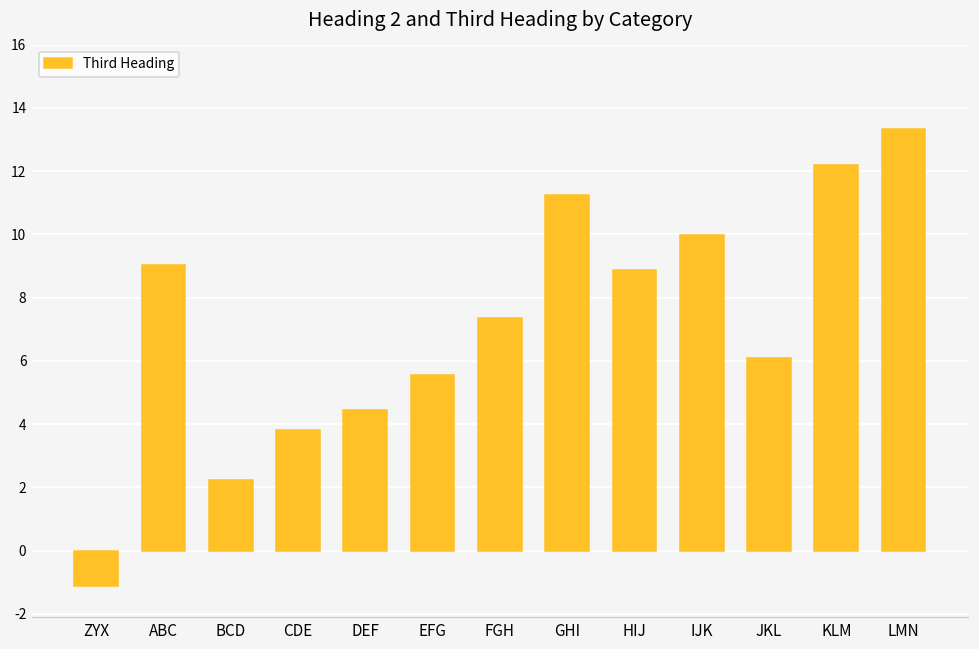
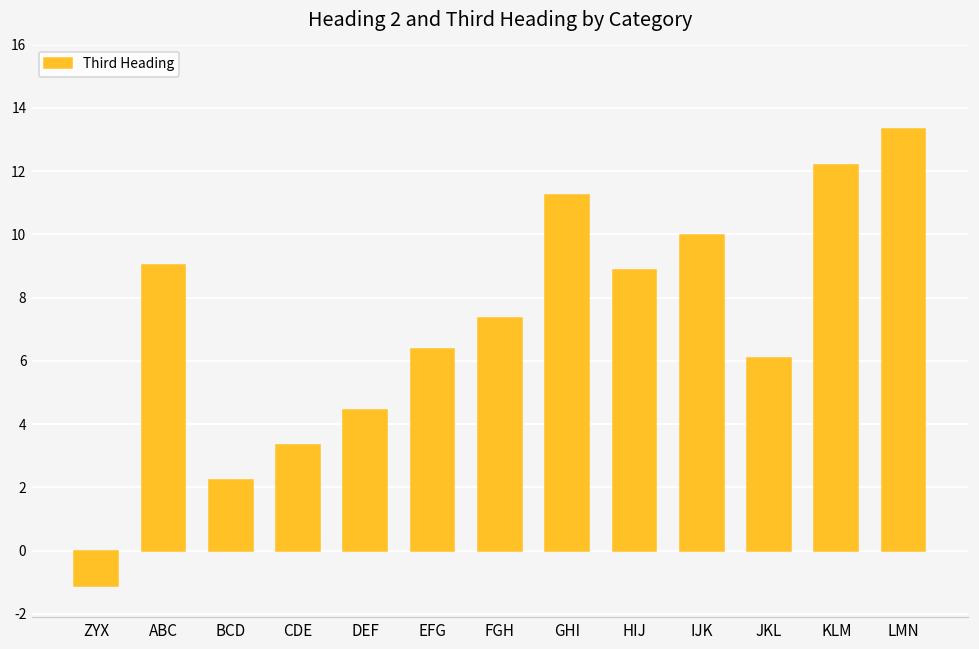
CDE: 3.8 -> 3.3
EFG: 5.6 -> 6.4
